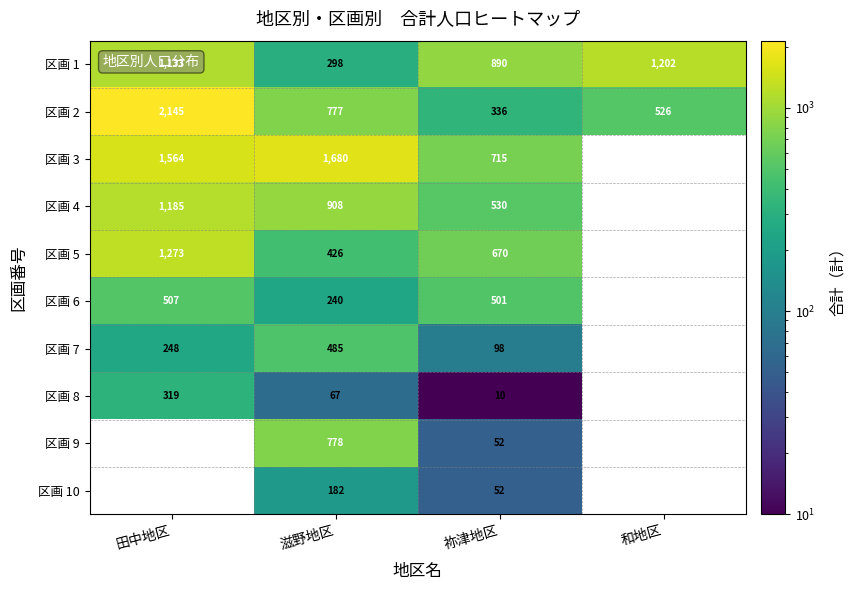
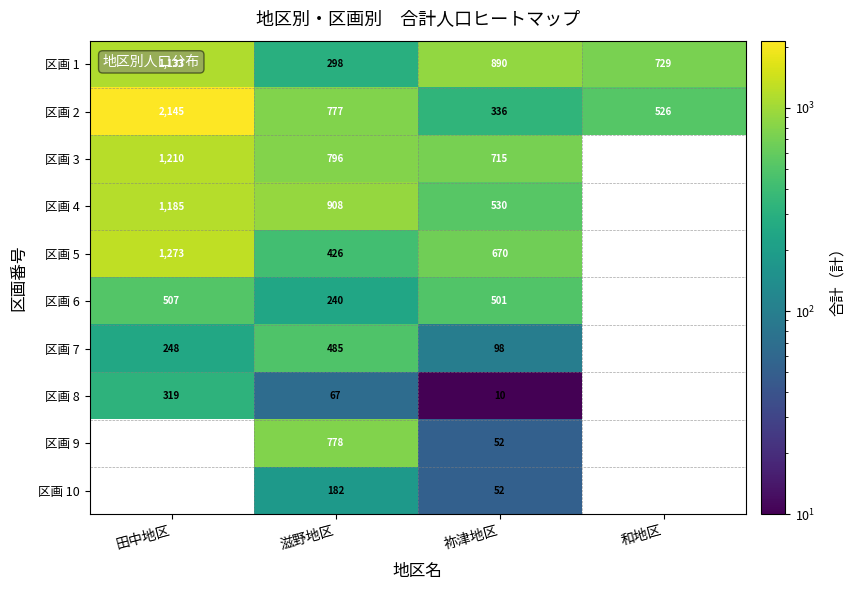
区画 1, 和地区: 1,202 -> 729
区画 3, 田中地区: 1,564 -> 1,210
区画 3, 滋野地区: 1,680 -> 796
